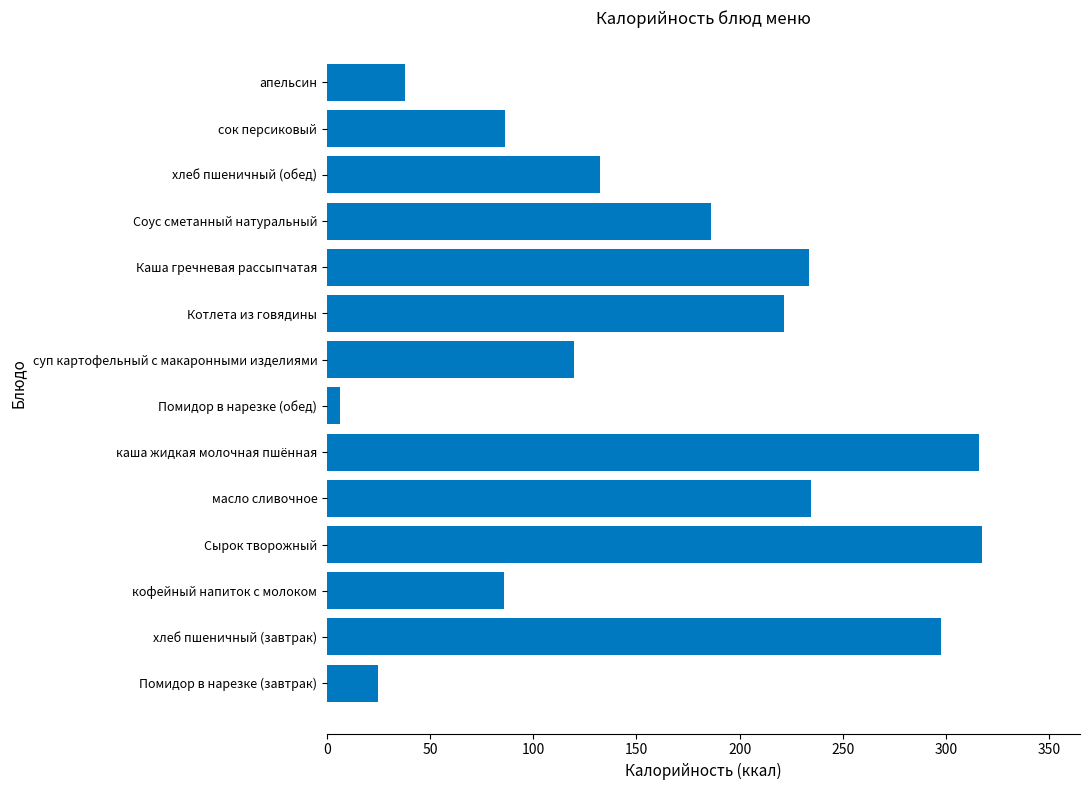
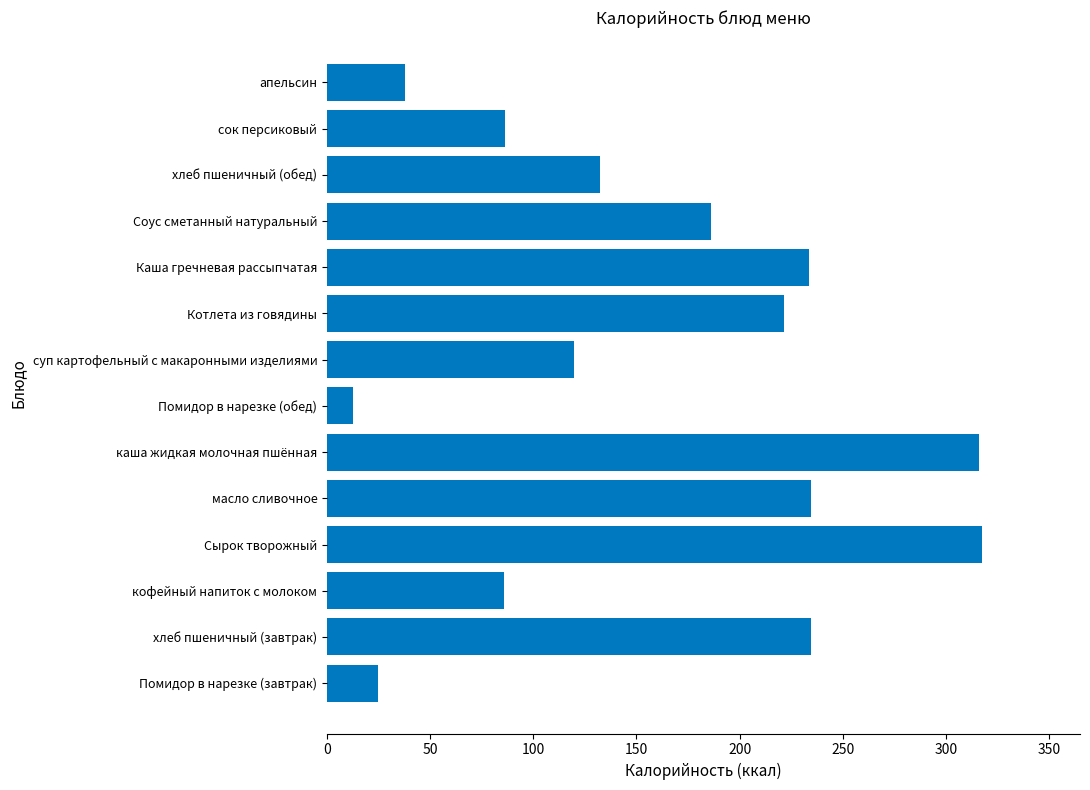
Помидор в нарезке (обед): 6 -> 13
хлеб пшеничный (завтрак): 298 -> 234
